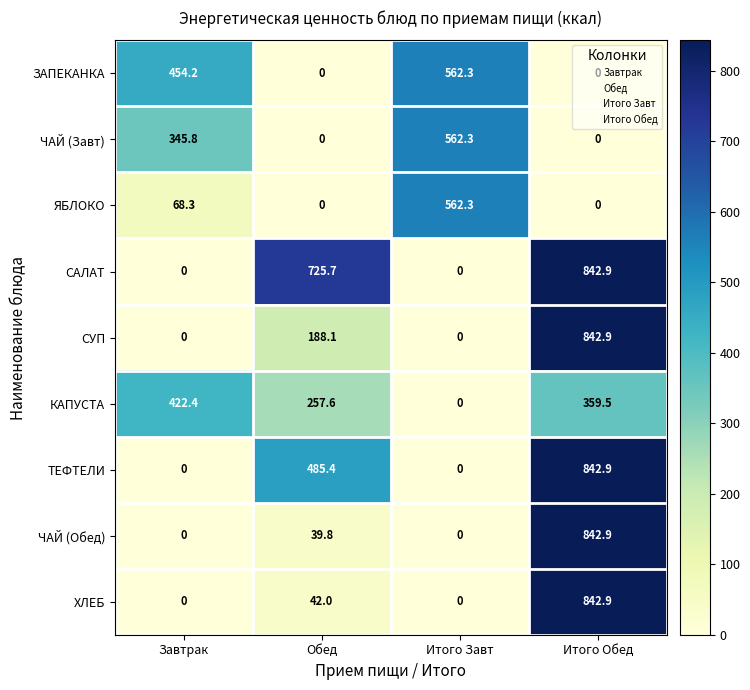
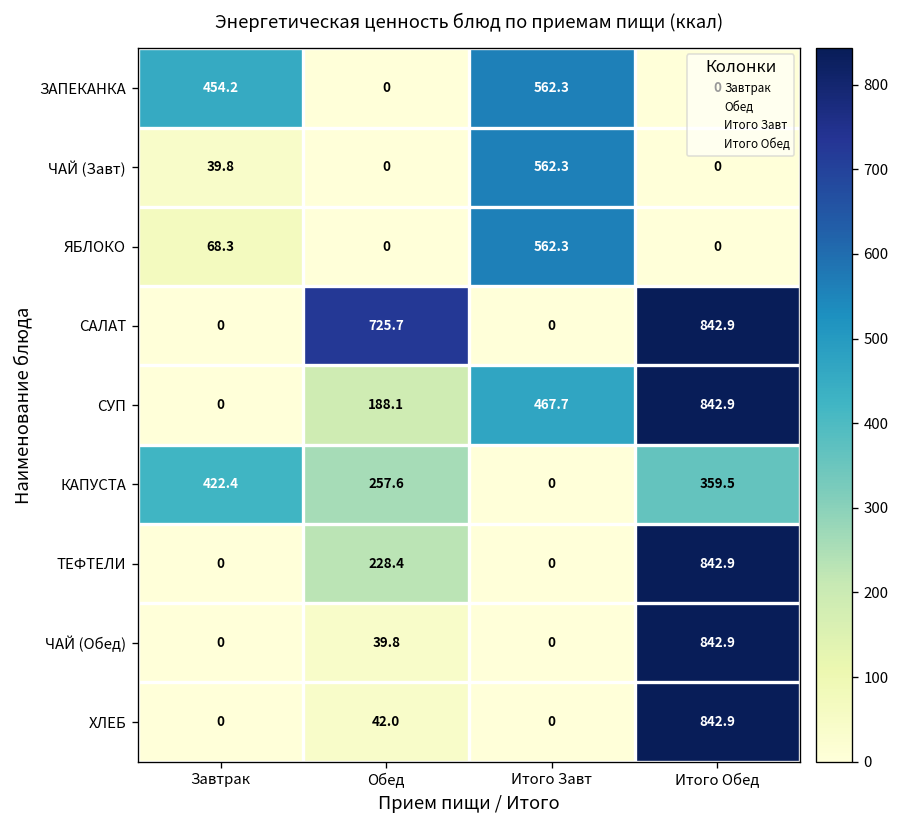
ЧАЙ (Завт), Завтрак: 345.8 -> 39.8
СУП, Итого Завт: 0 -> 467.7
ТЕФТЕЛИ, Обед: 485.4 -> 228.4
